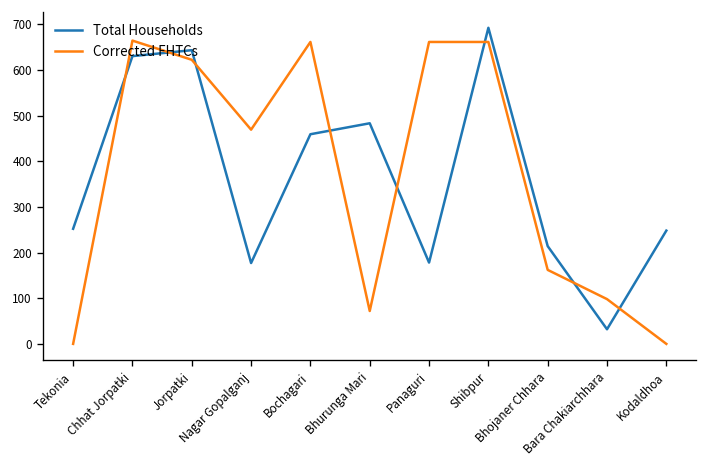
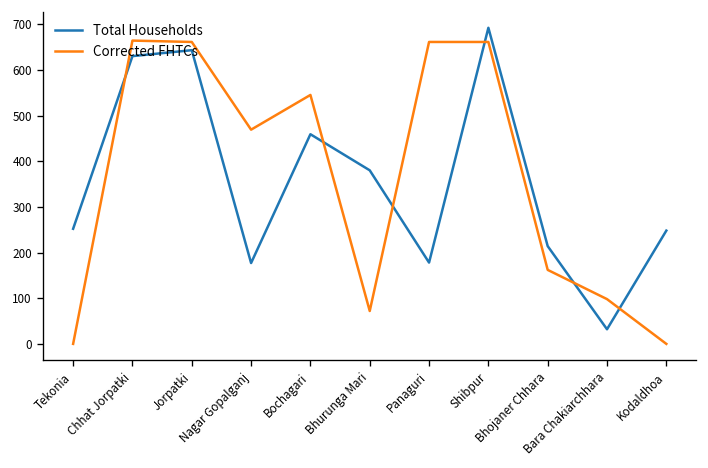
Corrected FHTCs, Jorpatki: 620 -> 660
Corrected FHTCs, Bochagari: 660 -> 550
Total Households, Bhurunga Mari: 480 -> 380
